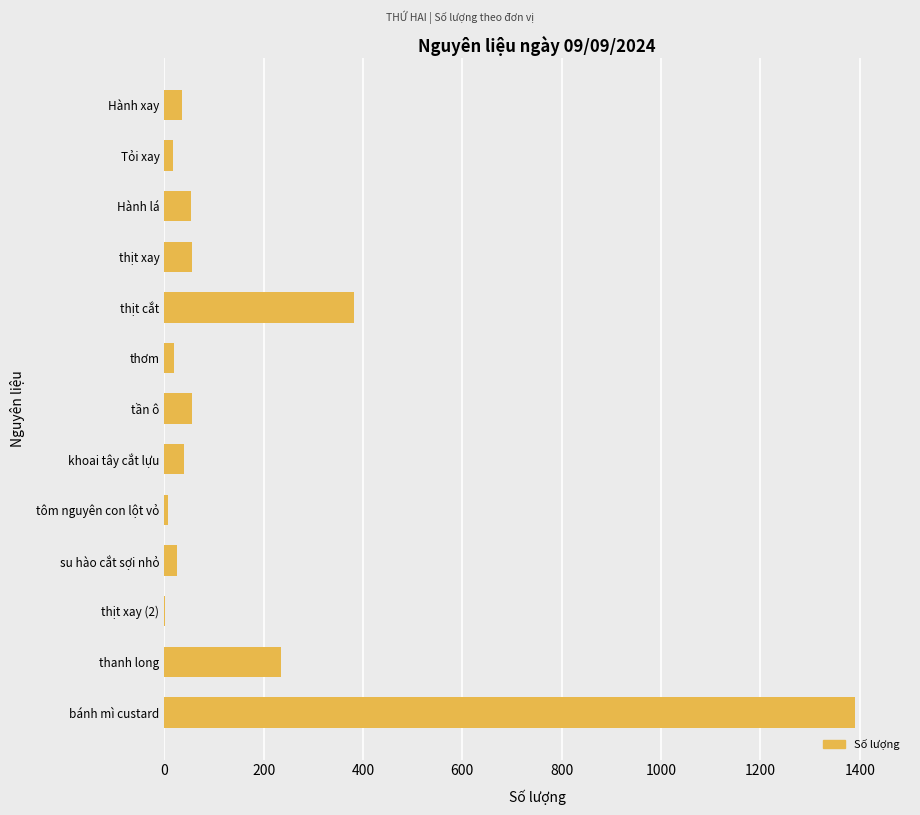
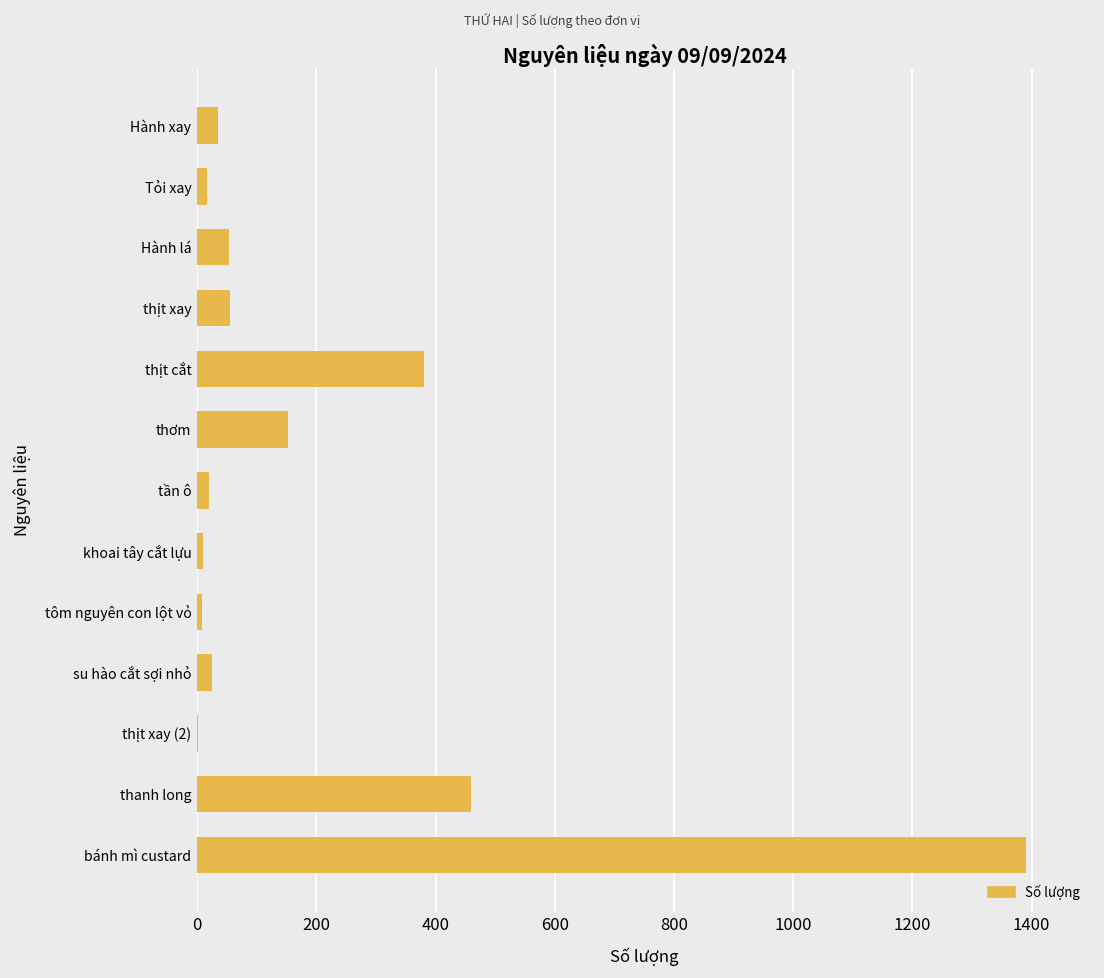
thơm: 20 -> 150
tần ô: 60 -> 20
khoai tây cắt lựu: 40 -> 10
thanh long: 240 -> 460
